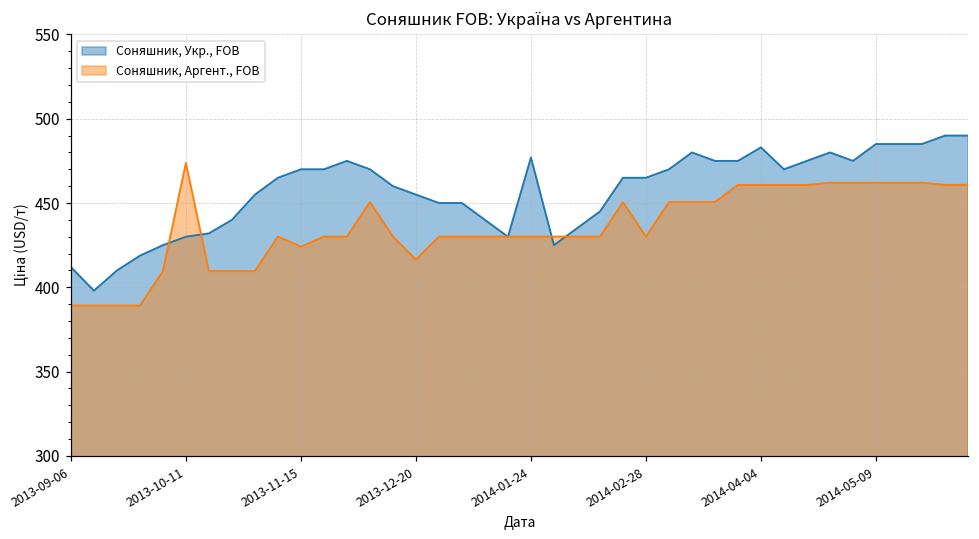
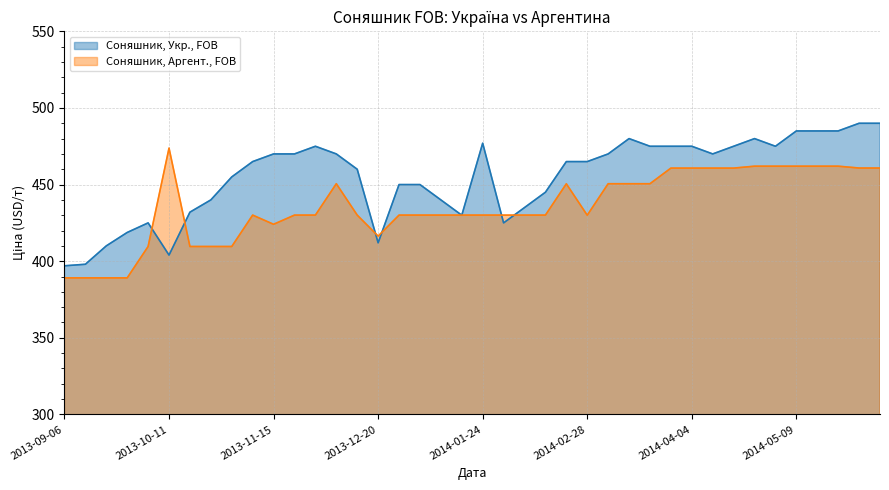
Соняшник, Укр., FOB, 2013-09-06: 412 -> 397
Соняшник, Укр., FOB, 2013-10-11: 430 -> 404
Соняшник, Укр., FOB, 2013-12-20: 455 -> 412
Соняшник, Укр., FOB, 2014-04-04: 483 -> 475
